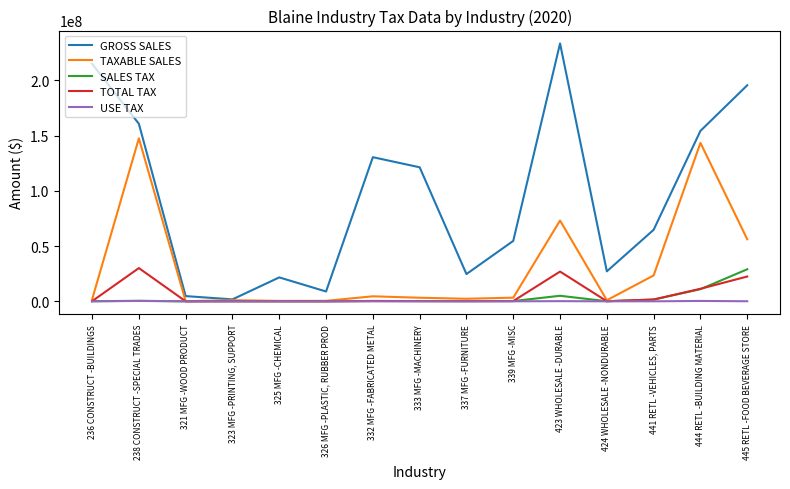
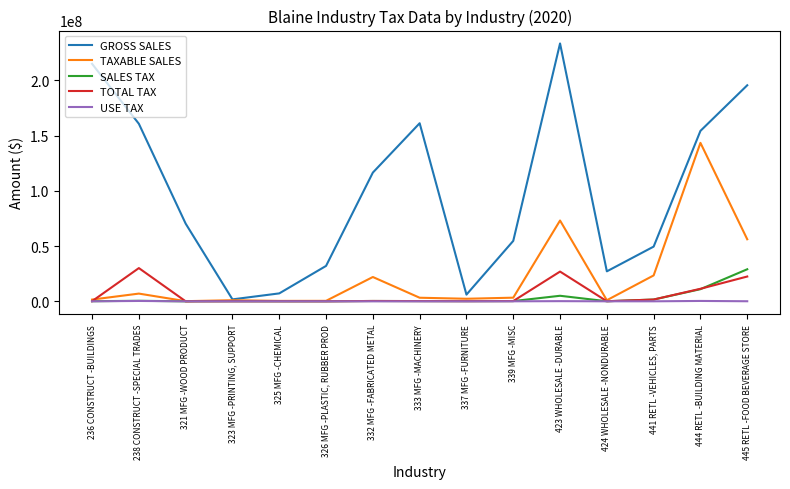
TAXABLE SALES, 238 CONSTRUCT -SPECIAL TRADES: 147000000 -> 7000000
GROSS SALES, 321 MFG -WOOD PRODUCT: 5000000 -> 70000000
GROSS SALES, 325 MFG -CHEMICAL: 22000000 -> 7000000
GROSS SALES, 326 MFG -PLASTIC, RUBBER PROD: 9000000 -> 32000000
GROSS SALES, 332 MFG -FABRICATED METAL: 130000000 -> 116000000
TAXABLE SALES, 332 MFG -FABRICATED METAL: 5000000 -> 22000000
GROSS SALES, 333 MFG -MACHINERY: 121000000 -> 161000000
GROSS SALES, 337 MFG -FURNITURE: 25000000 -> 6000000
GROSS SALES, 441 RETL -VEHICLES, PARTS: 65000000 -> 50000000
